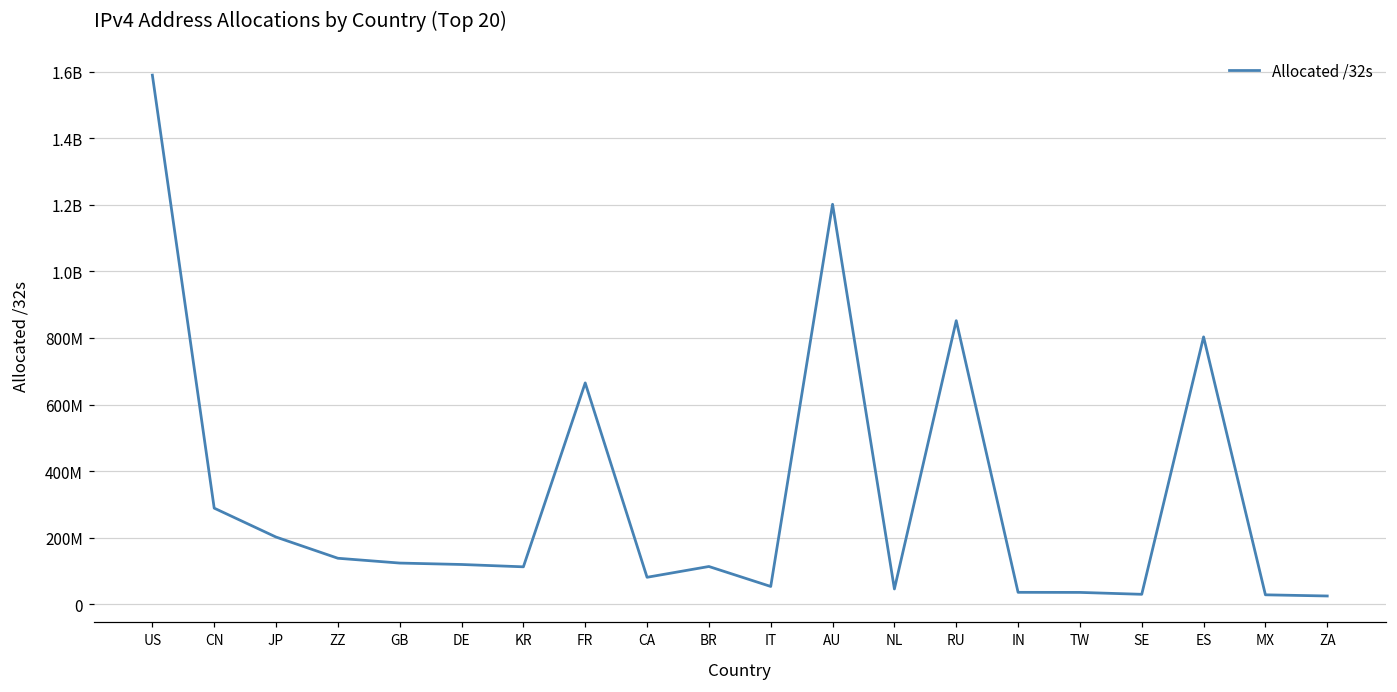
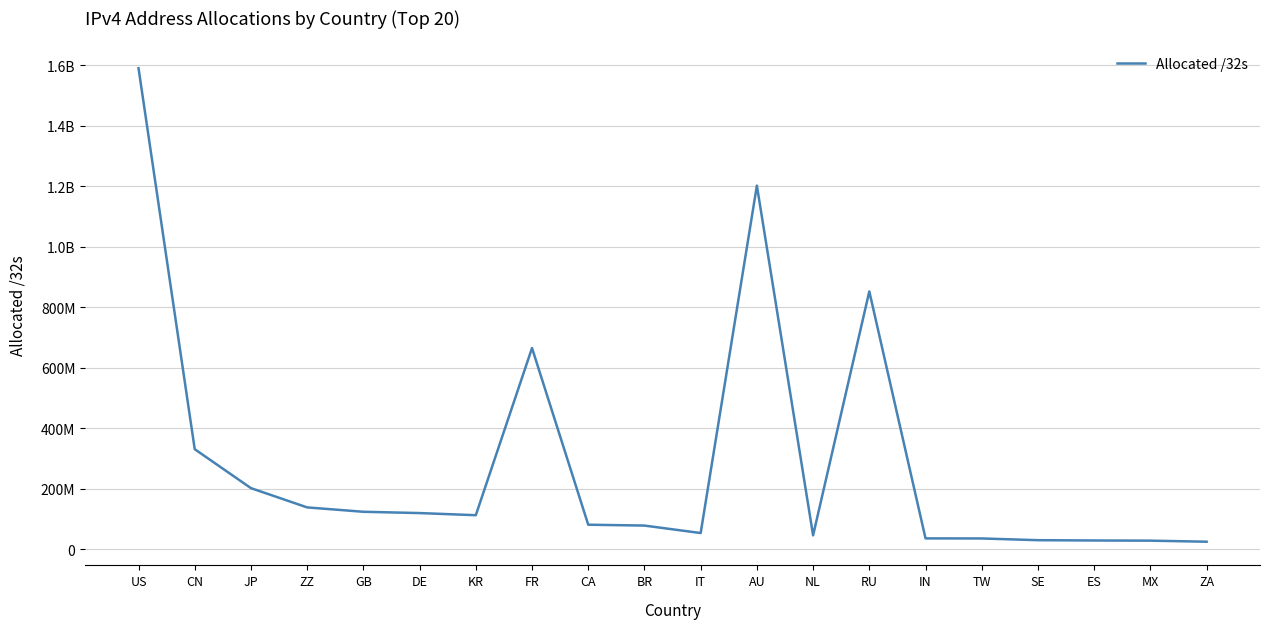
CN: 290000000 -> 330000000
BR: 110000000 -> 80000000
ES: 800000000 -> 30000000
